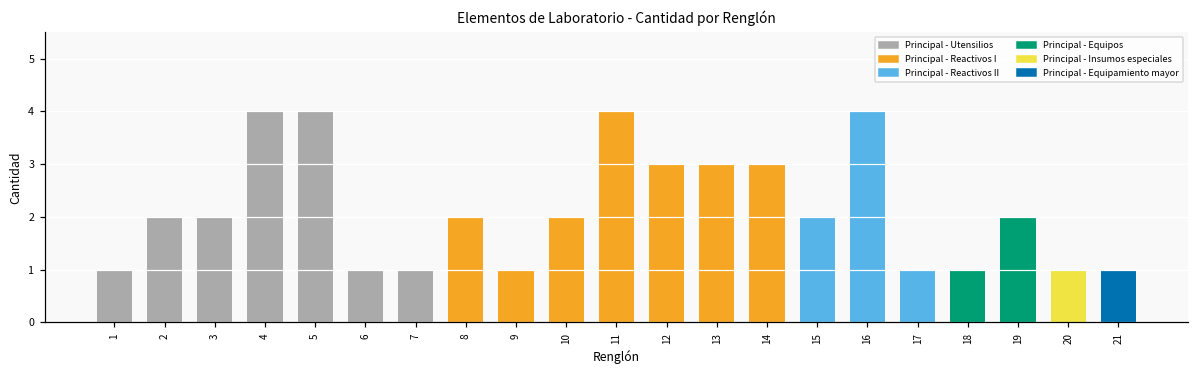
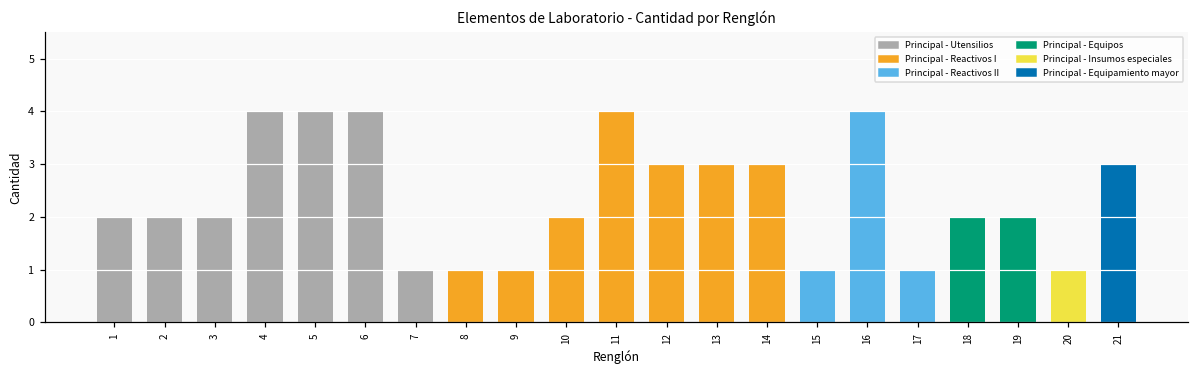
1: 1 -> 2
6: 1 -> 4
8: 2 -> 1
15: 2 -> 1
18: 1 -> 2
21: 1 -> 3
